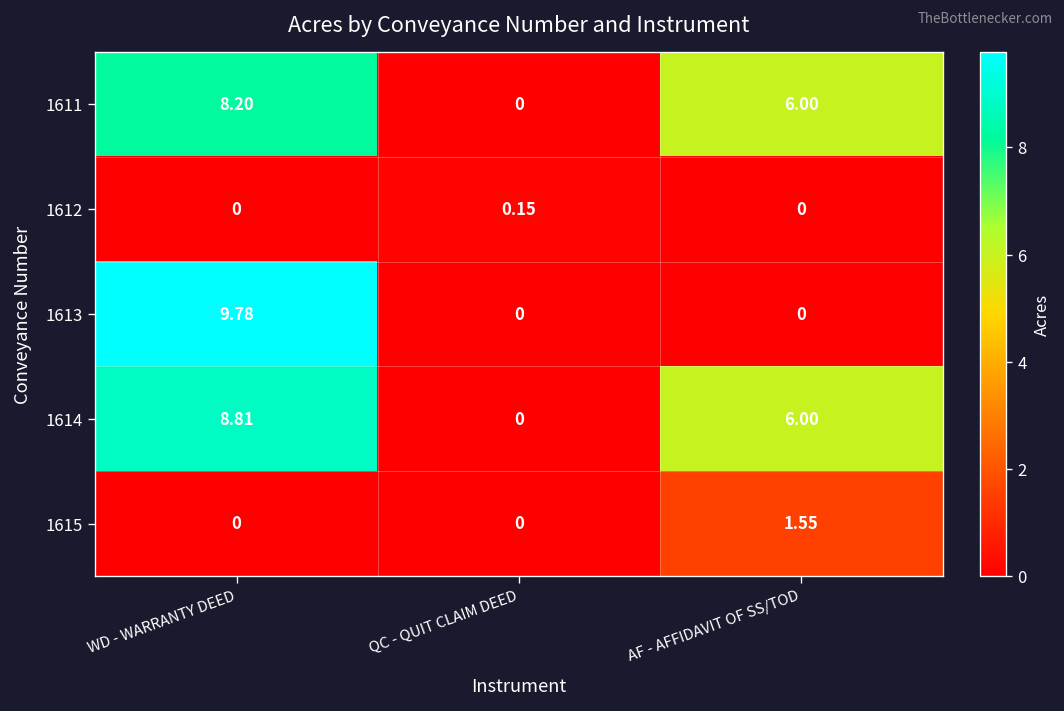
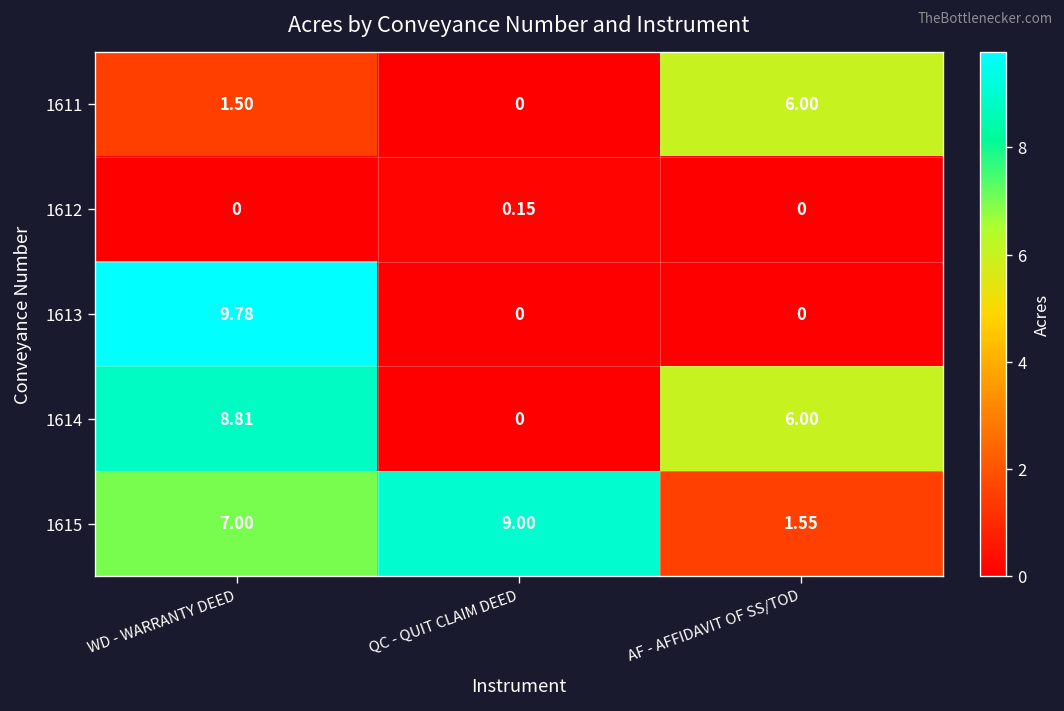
1611, WD - WARRANTY DEED: 8.20 -> 1.50
1615, WD - WARRANTY DEED: 0 -> 7.00
1615, QC - QUIT CLAIM DEED: 0 -> 9.00
